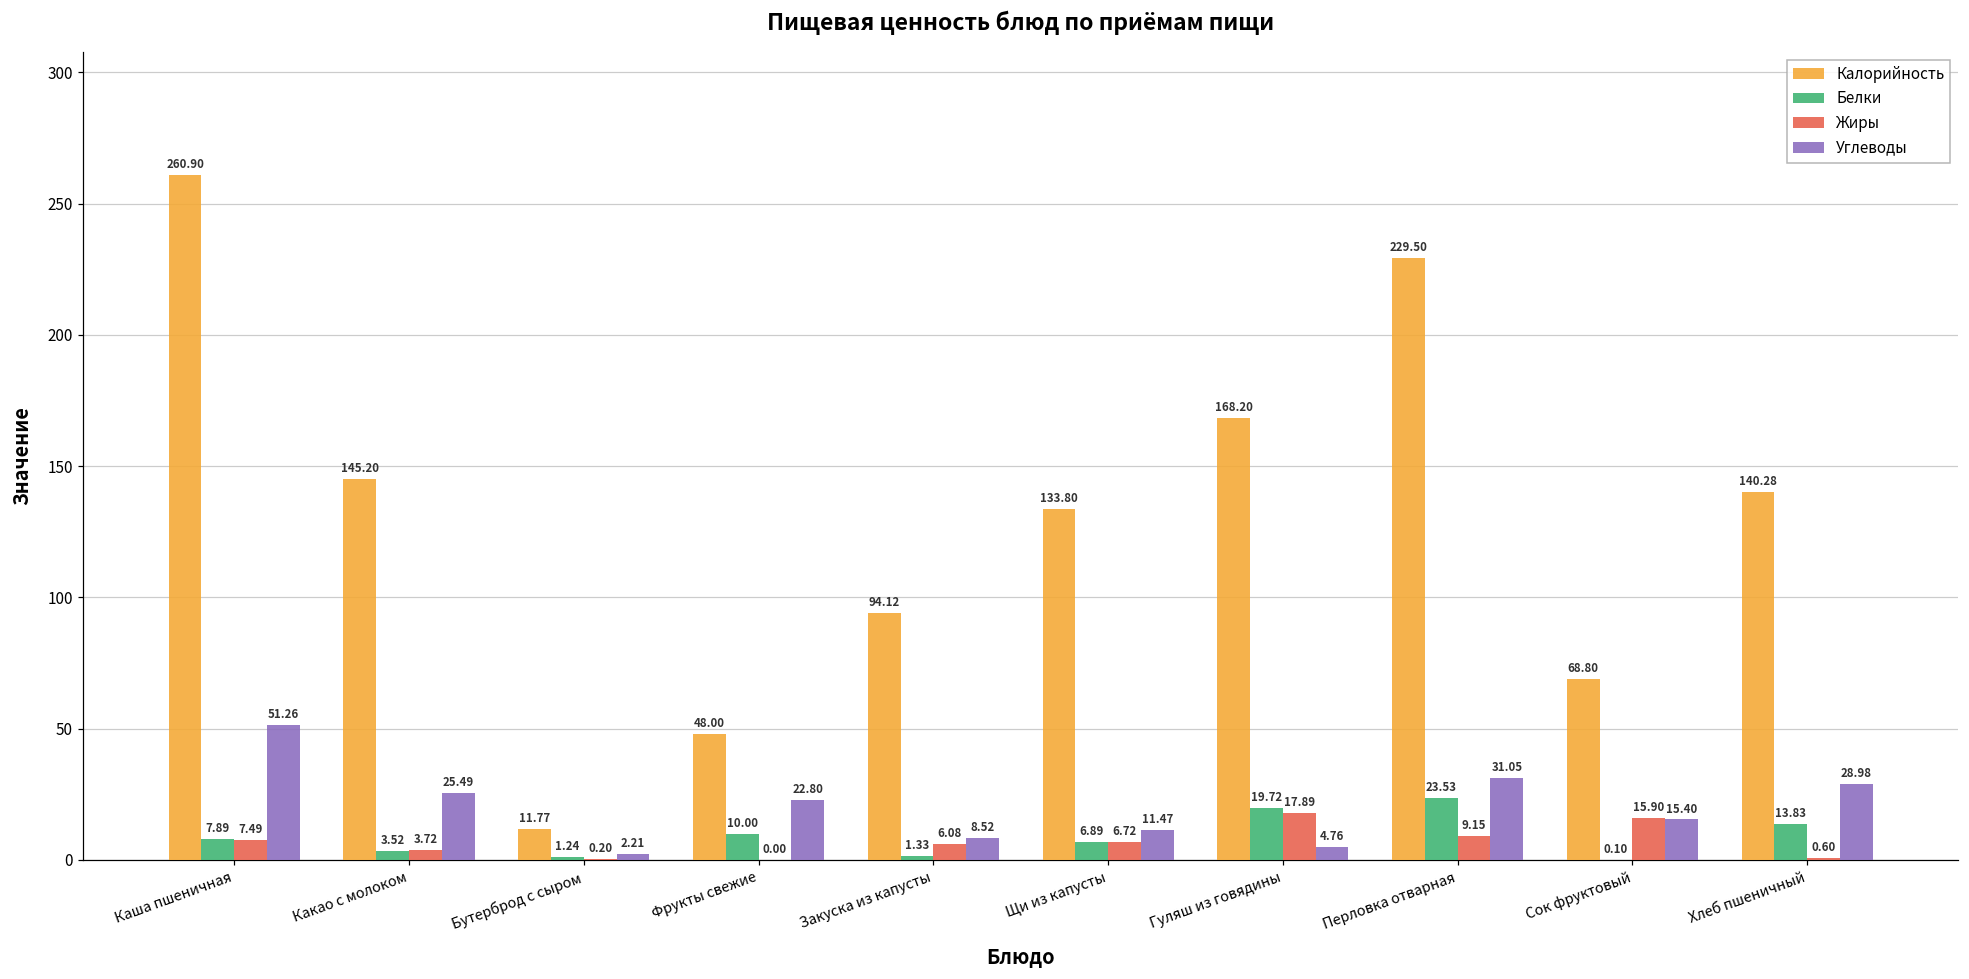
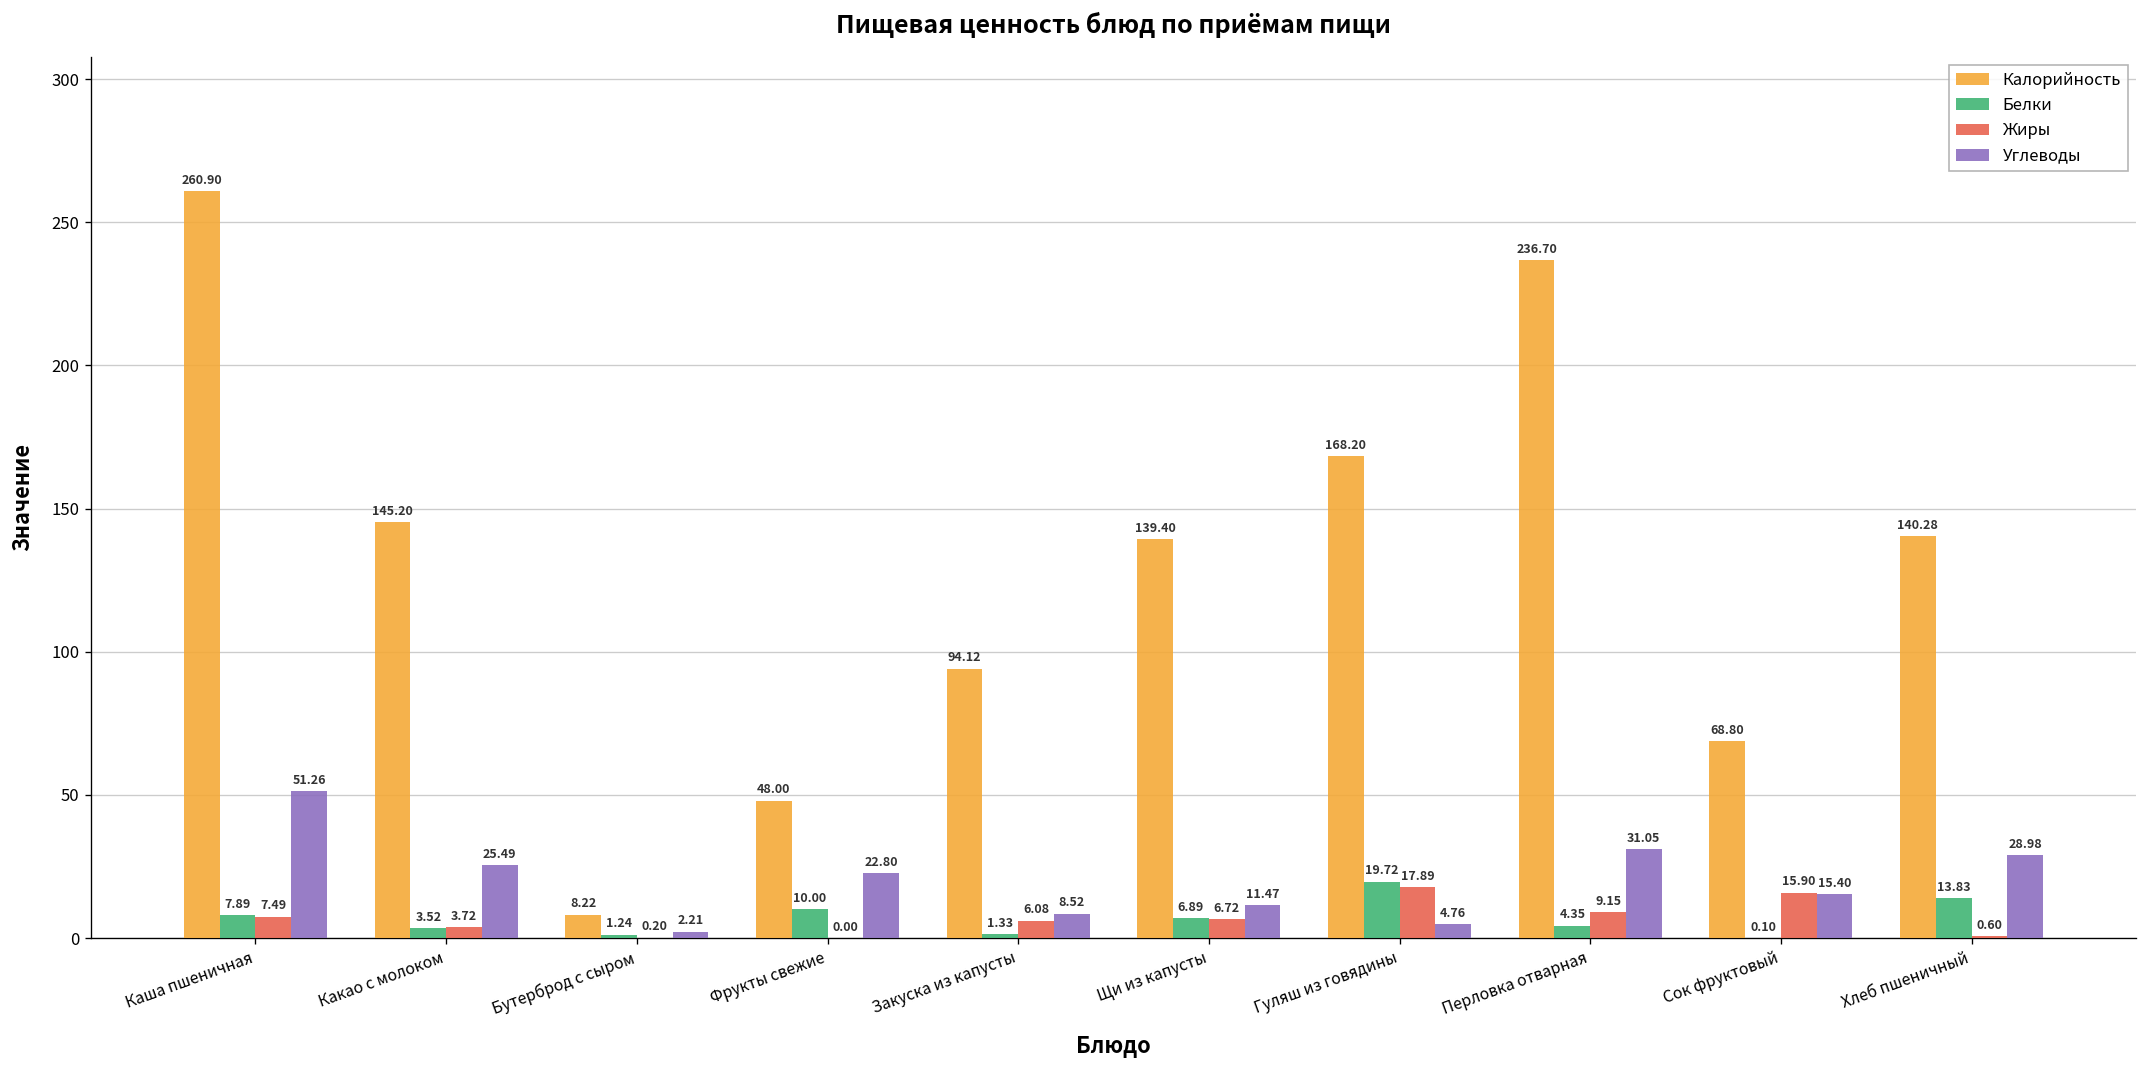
Калорийность, Бутерброд с сыром: 11.77 -> 8.22
Калорийность, Щи из капусты: 133.80 -> 139.40
Калорийность, Перловка отварная: 229.50 -> 236.70
Белки, Перловка отварная: 23.53 -> 4.35
